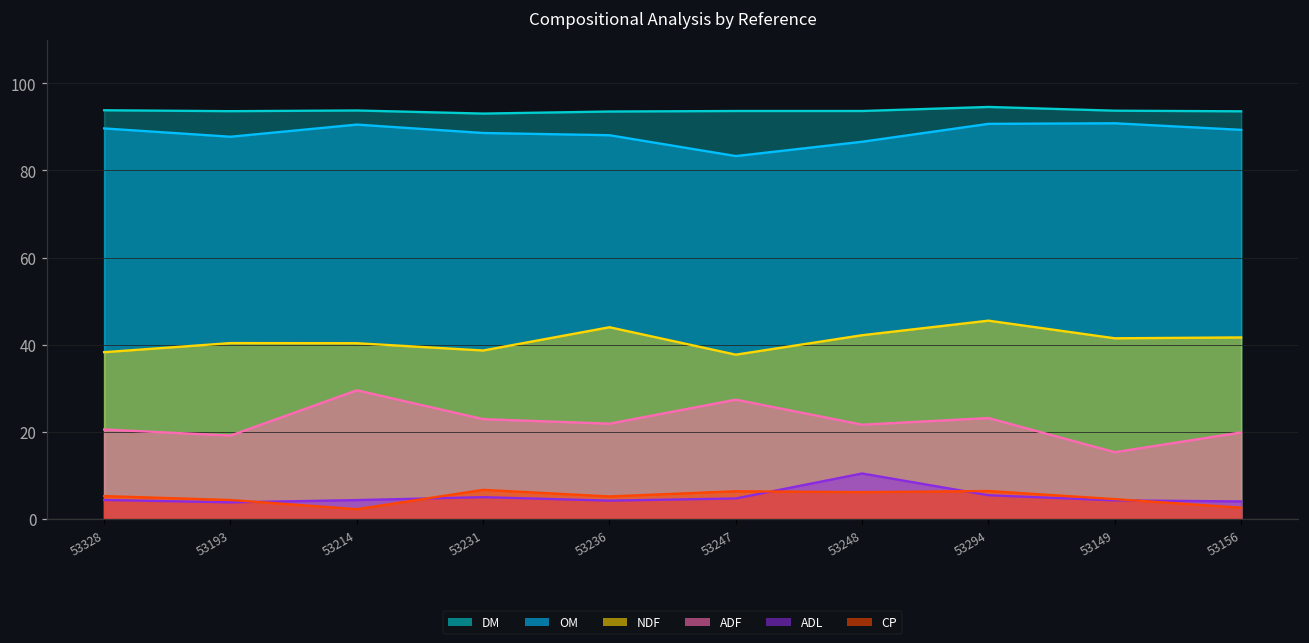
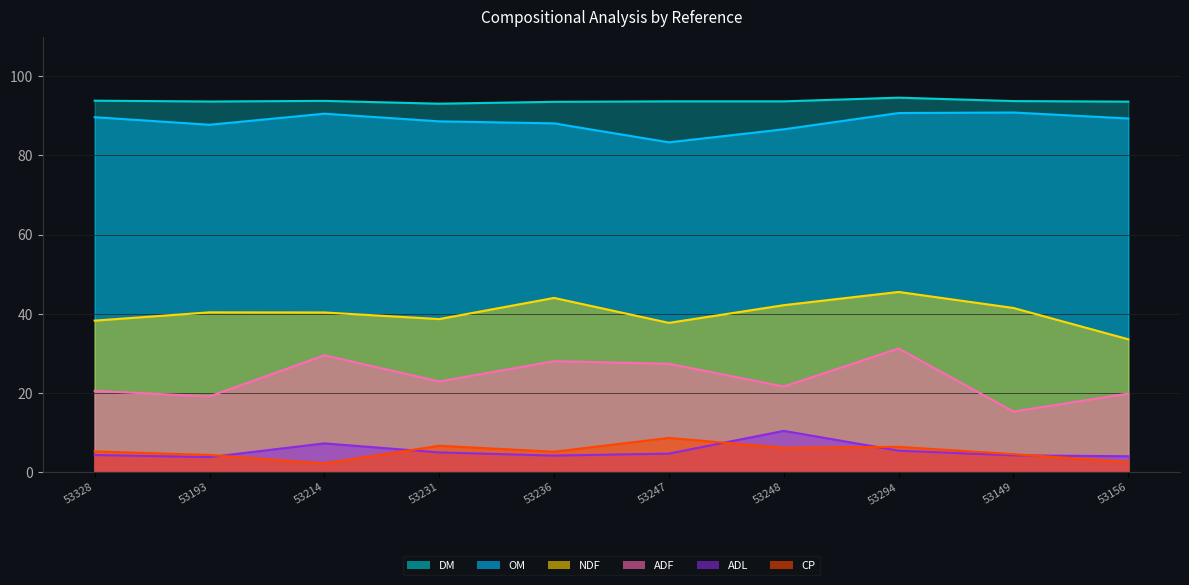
ADL, 53214: 4 -> 7
ADF, 53236: 22 -> 28
CP, 53247: 6 -> 9
ADF, 53294: 23 -> 31
NDF, 53156: 42 -> 34
